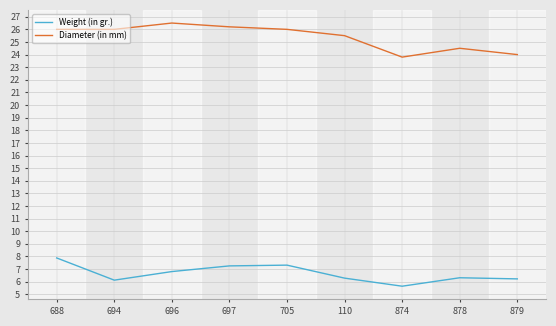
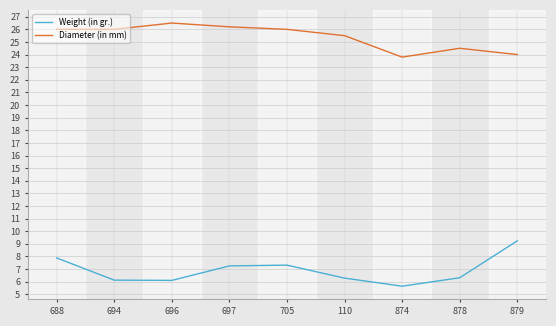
Weight (in gr.), 696: 6.8 -> 6.1
Weight (in gr.), 879: 6.2 -> 9.2
